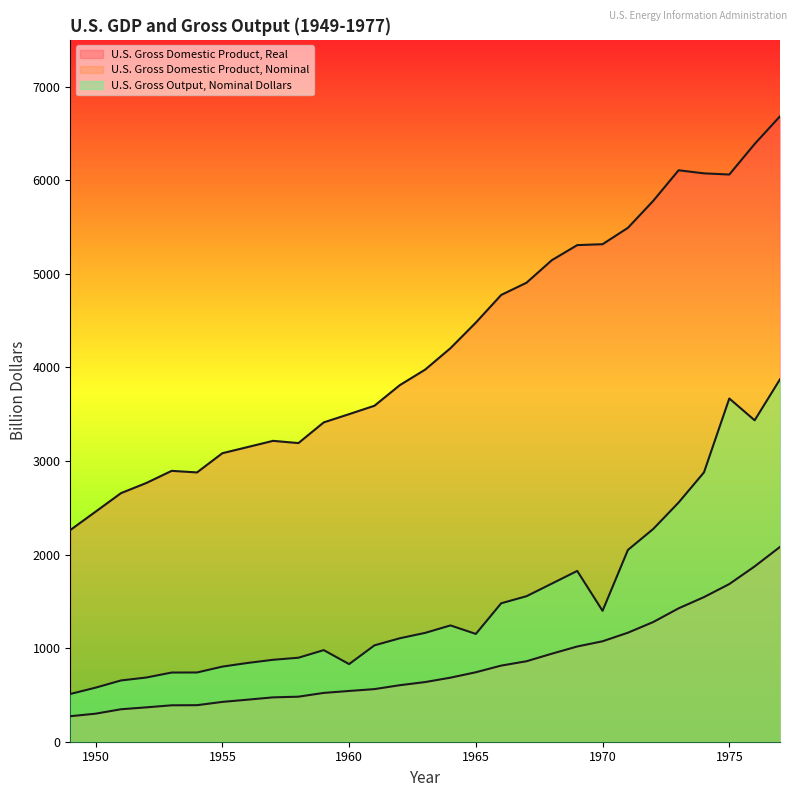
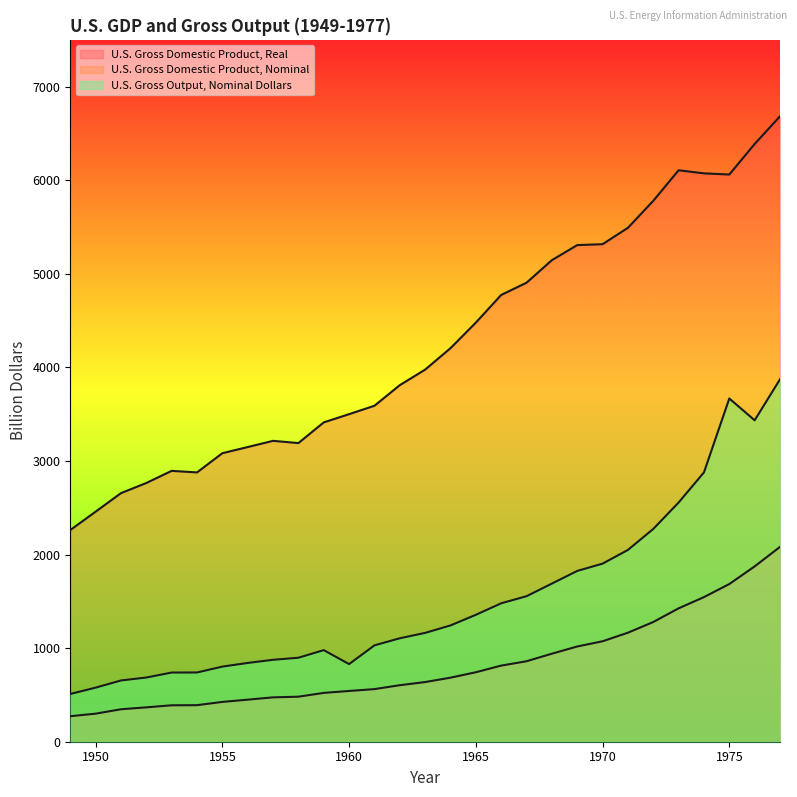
U.S. Gross Output, Nominal Dollars, 1965: 1200 -> 1400
U.S. Gross Output, Nominal Dollars, 1970: 1400 -> 1900
